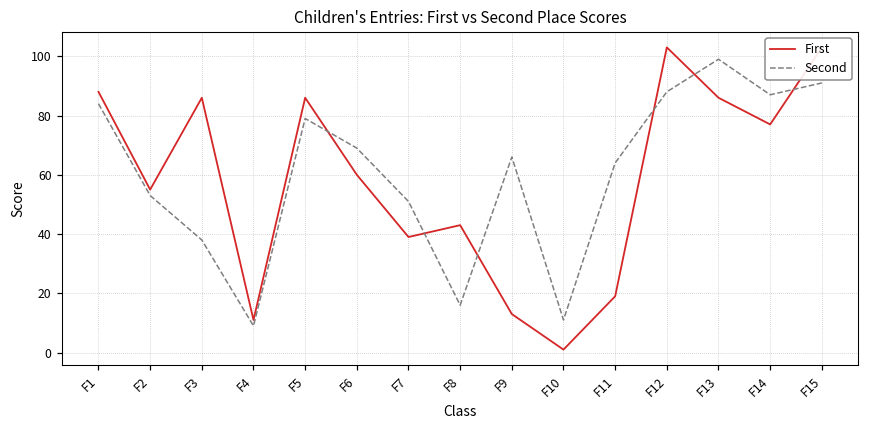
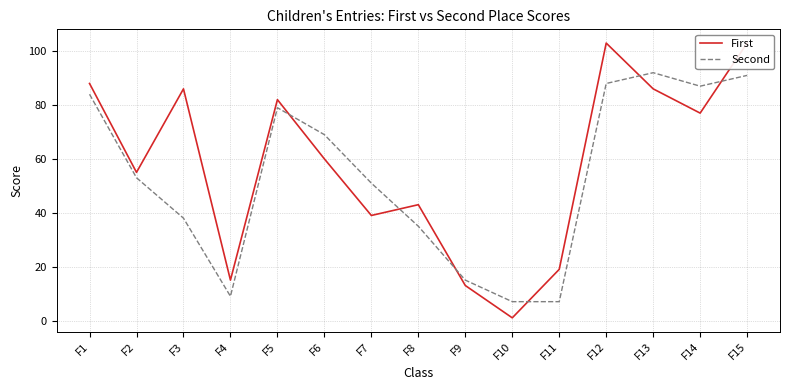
First, F4: 11 -> 15
First, F5: 86 -> 82
Second, F8: 16 -> 35
Second, F9: 66 -> 15
Second, F10: 11 -> 7
Second, F11: 64 -> 7
Second, F13: 99 -> 92
